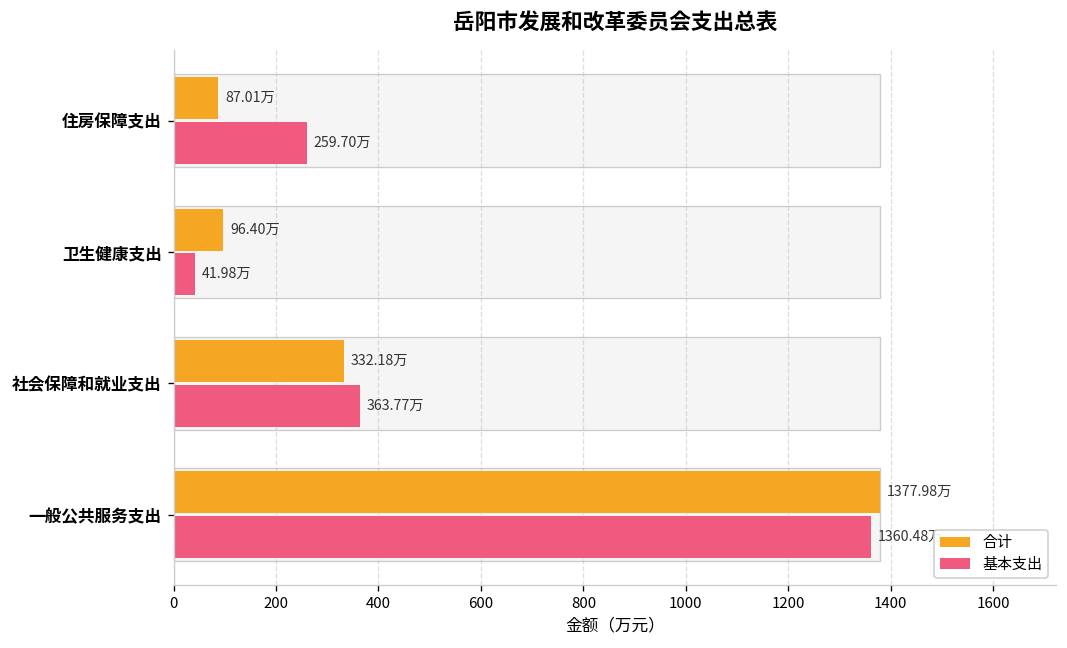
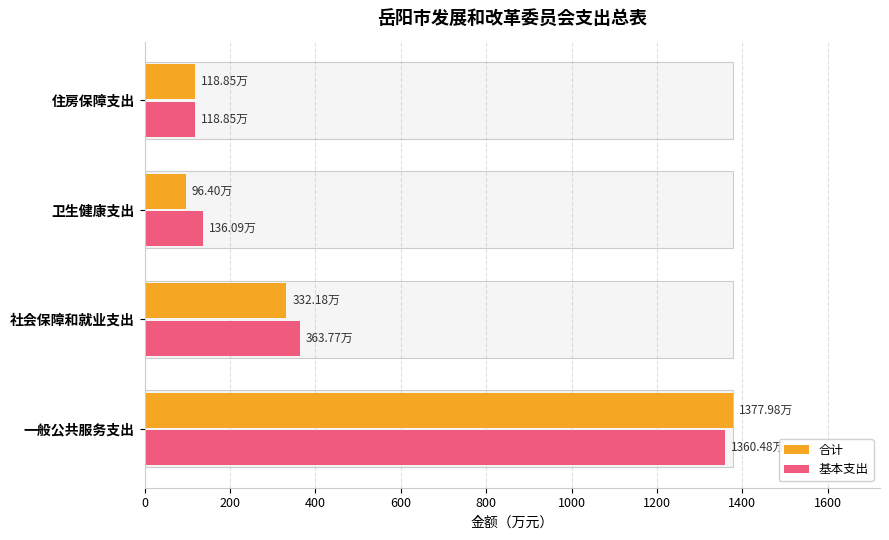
合计, 住房保障支出: 87.01万 -> 118.85万
基本支出, 住房保障支出: 259.70万 -> 118.85万
基本支出, 卫生健康支出: 41.98万 -> 136.09万
